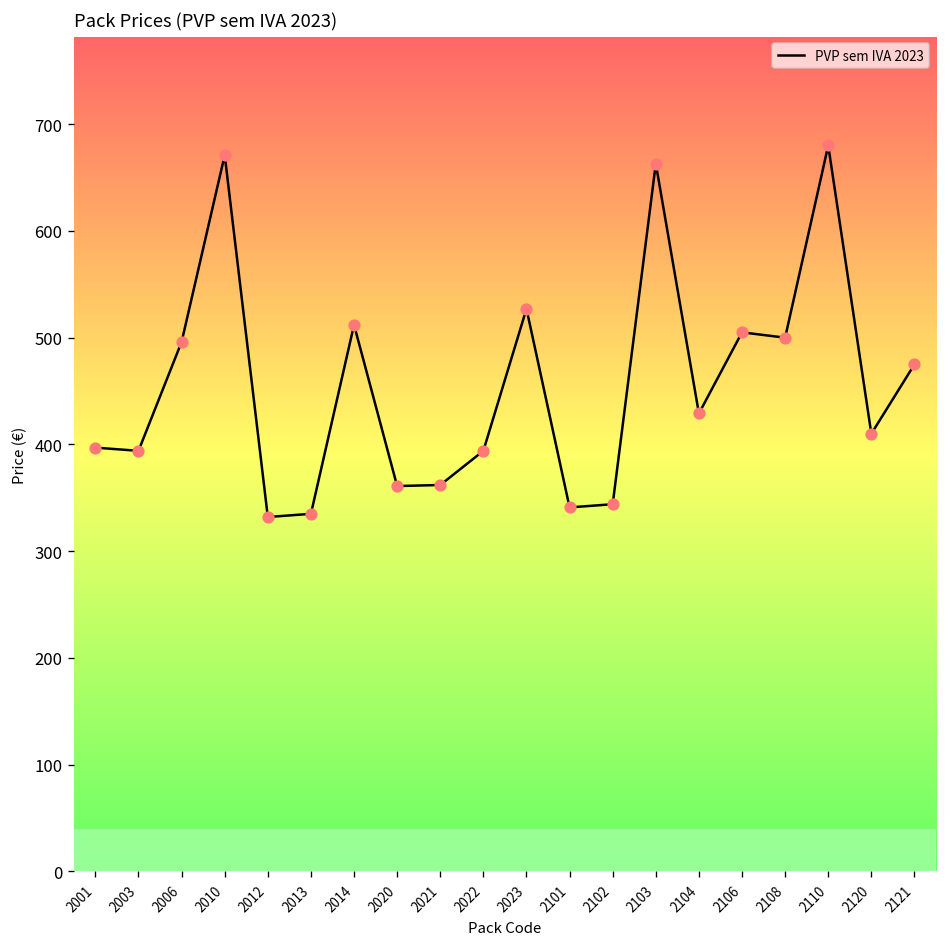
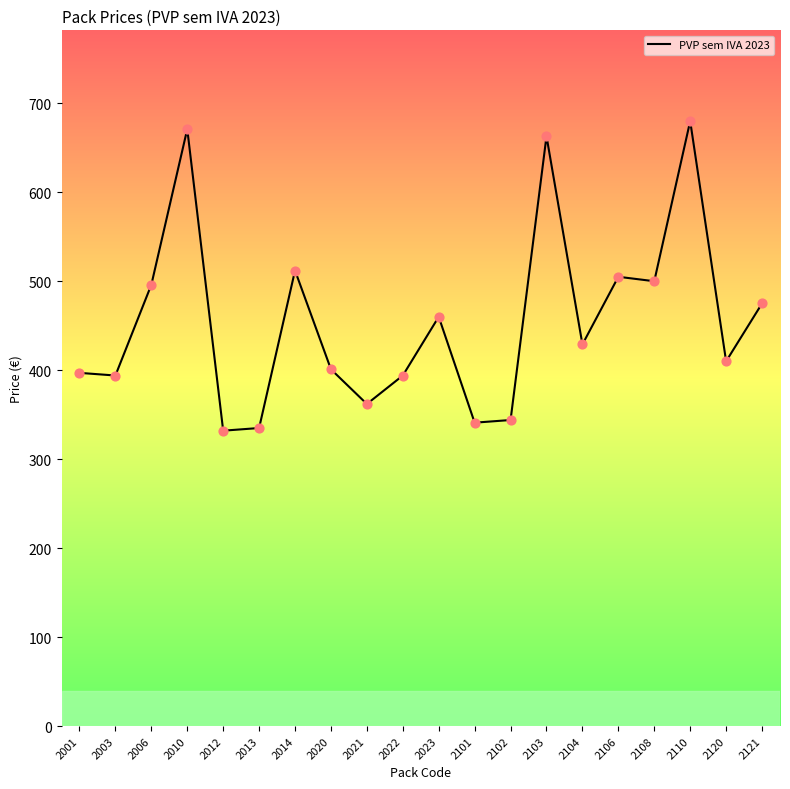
2020: 360 -> 400
2023: 530 -> 460
